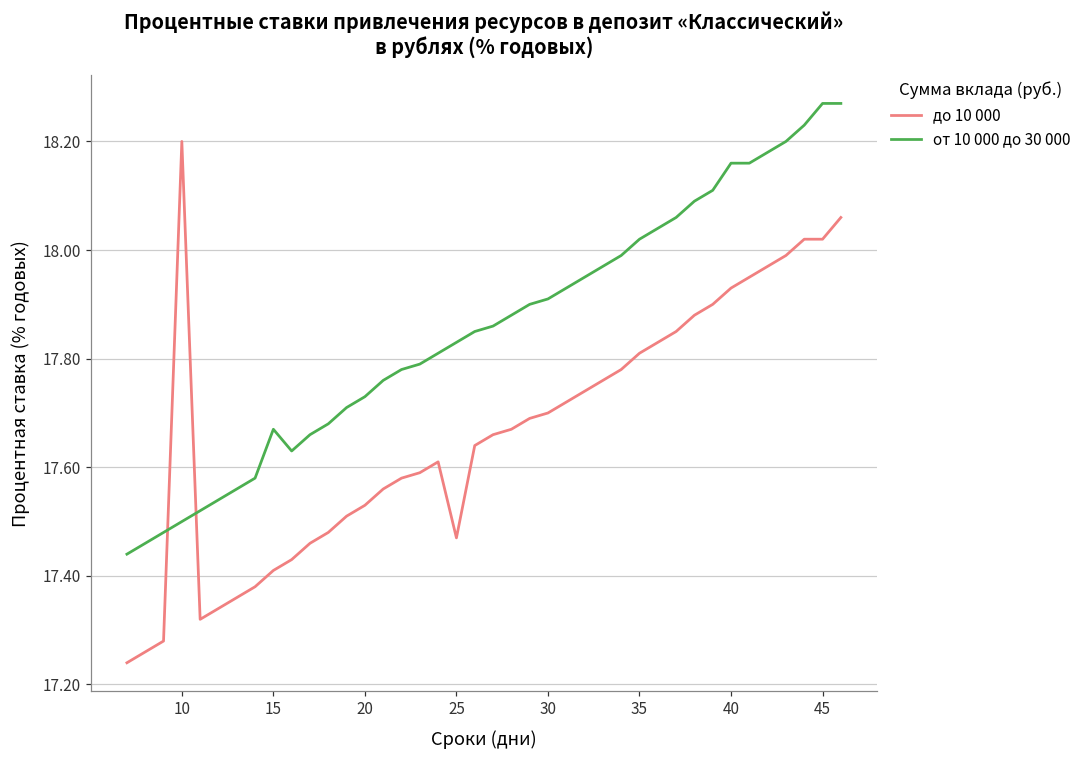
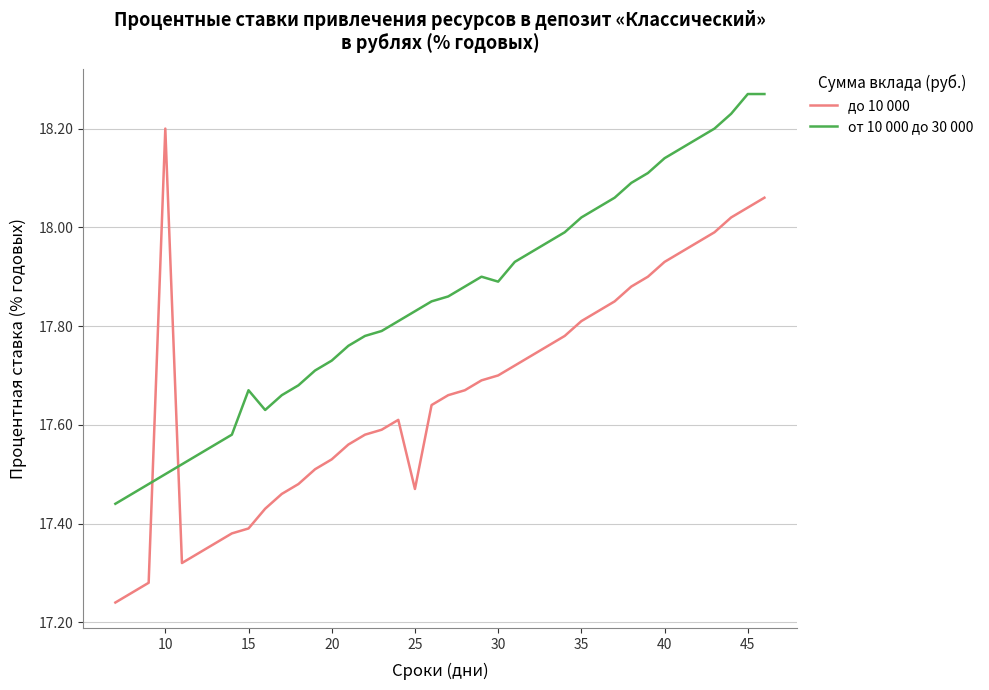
до 10 000, 15: 17.41 -> 17.39
от 10 000 до 30 000, 30: 17.91 -> 17.89
от 10 000 до 30 000, 40: 18.16 -> 18.14
до 10 000, 45: 18.02 -> 18.04
